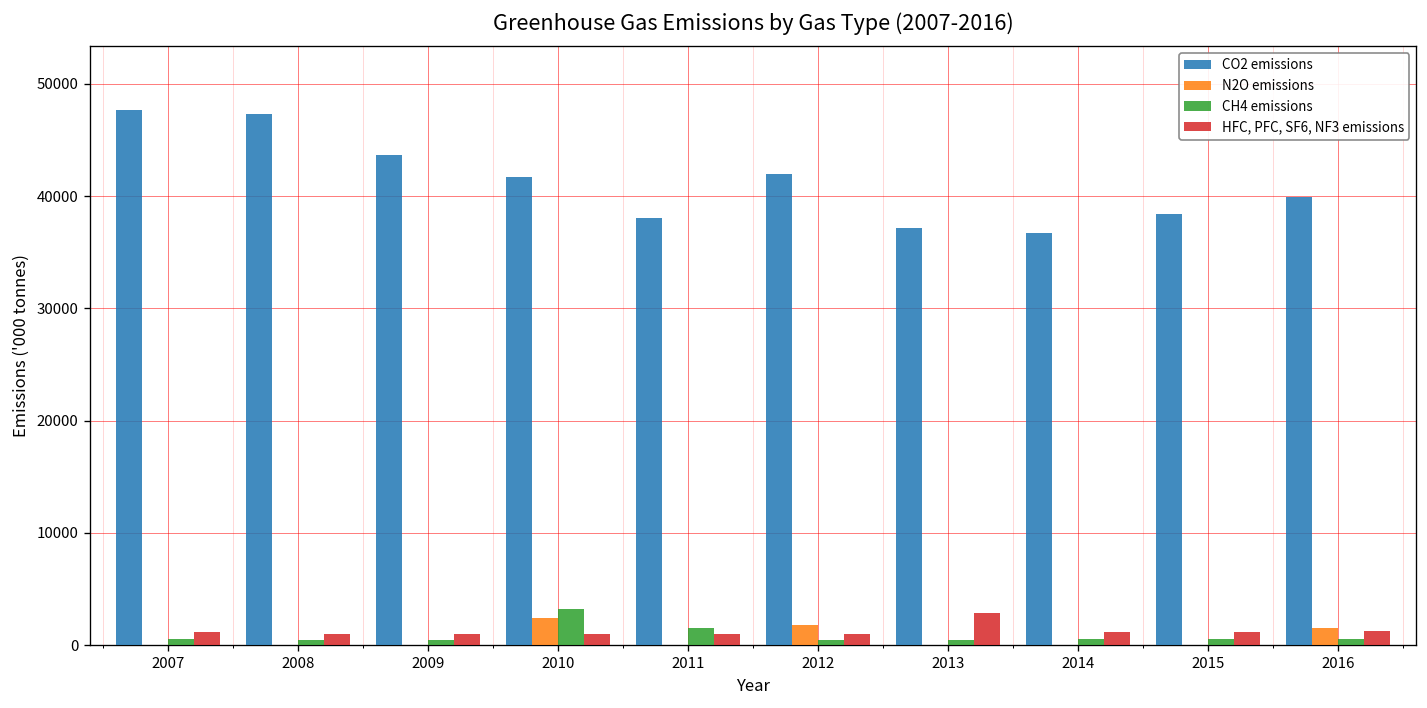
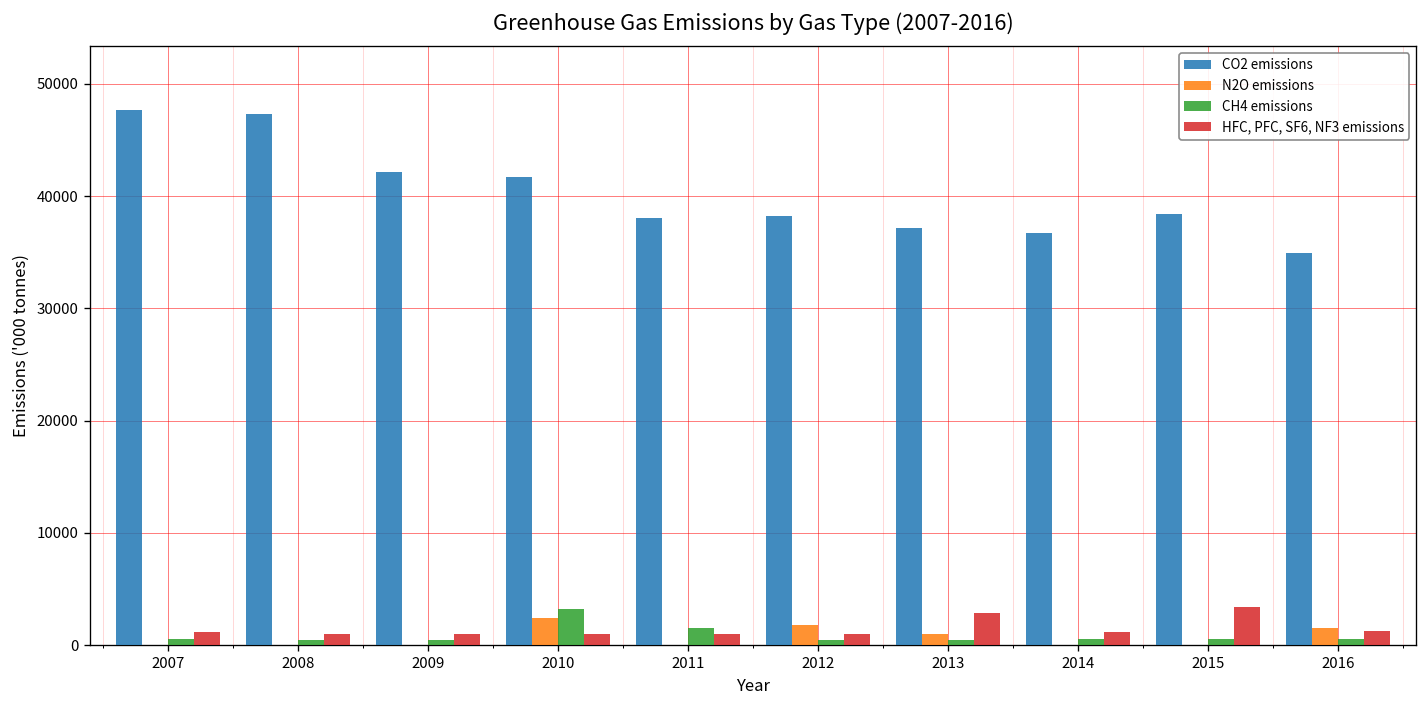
CO2 emissions, 2009: 44000 -> 42000
CO2 emissions, 2012: 42000 -> 38000
N2O emissions, 2013: 0 -> 1000
HFC, PFC, SF6, NF3 emissions, 2015: 1000 -> 3000
CO2 emissions, 2016: 40000 -> 35000
